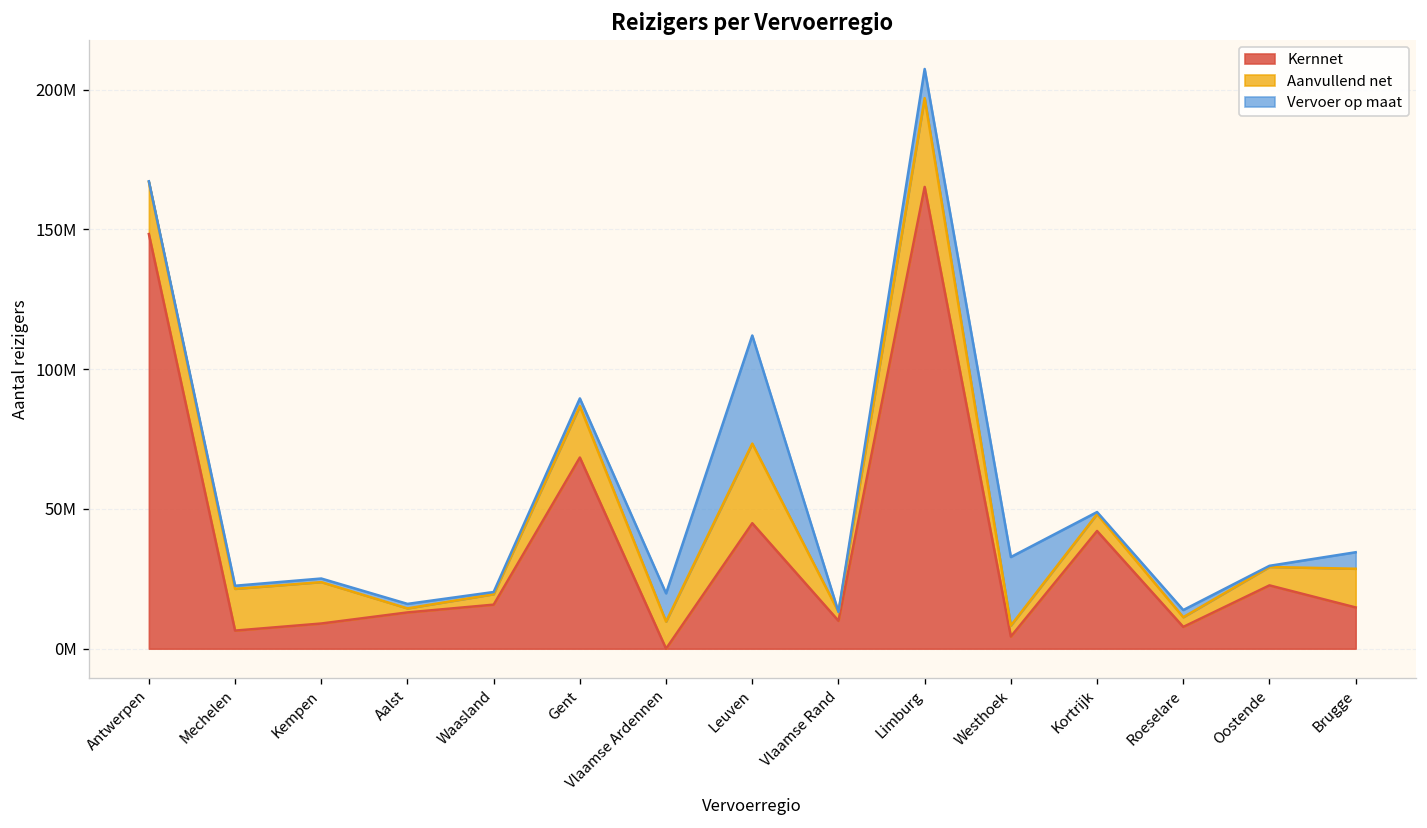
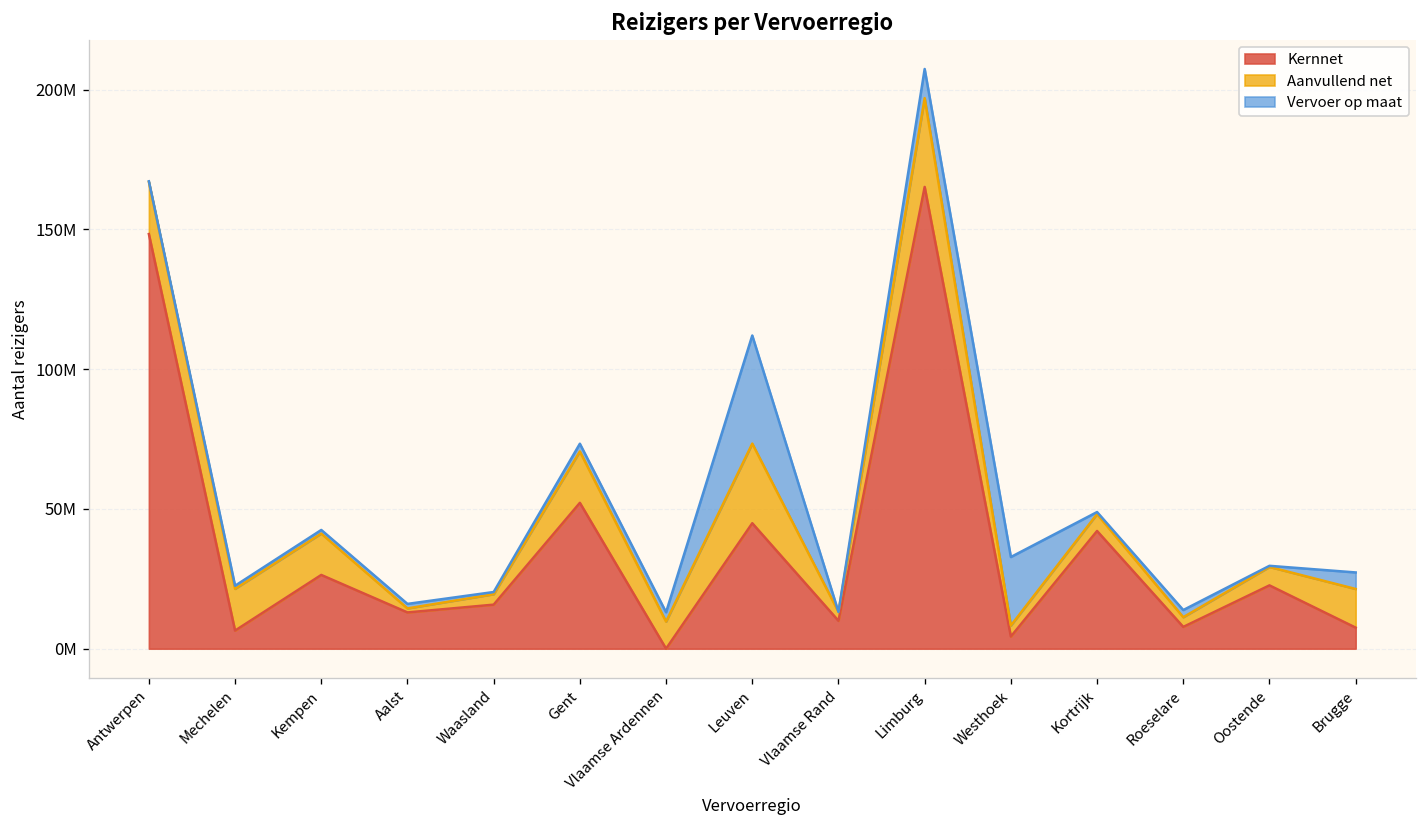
Kernnet, Kempen: 9000000 -> 26000000
Kernnet, Gent: 68000000 -> 52000000
Vervoer op maat, Vlaamse Ardennen: 10000000 -> 3000000
Kernnet, Brugge: 15000000 -> 8000000
